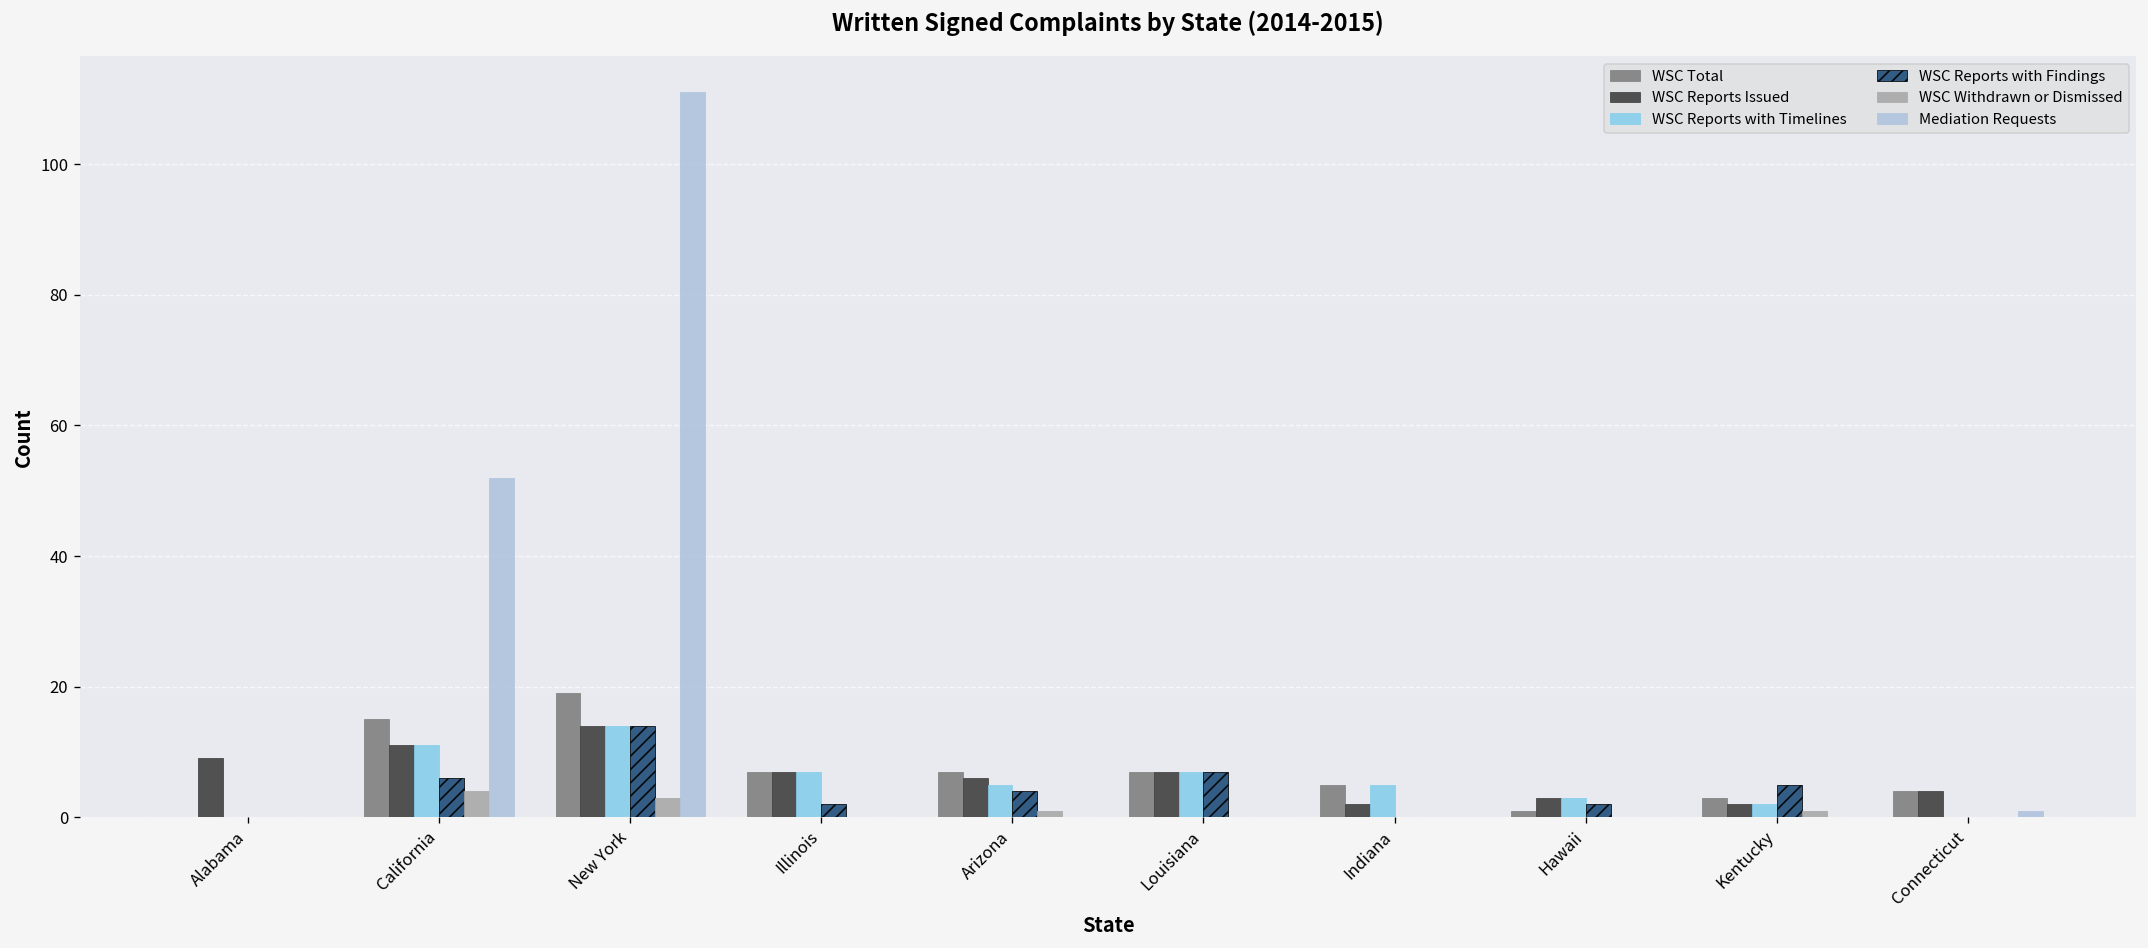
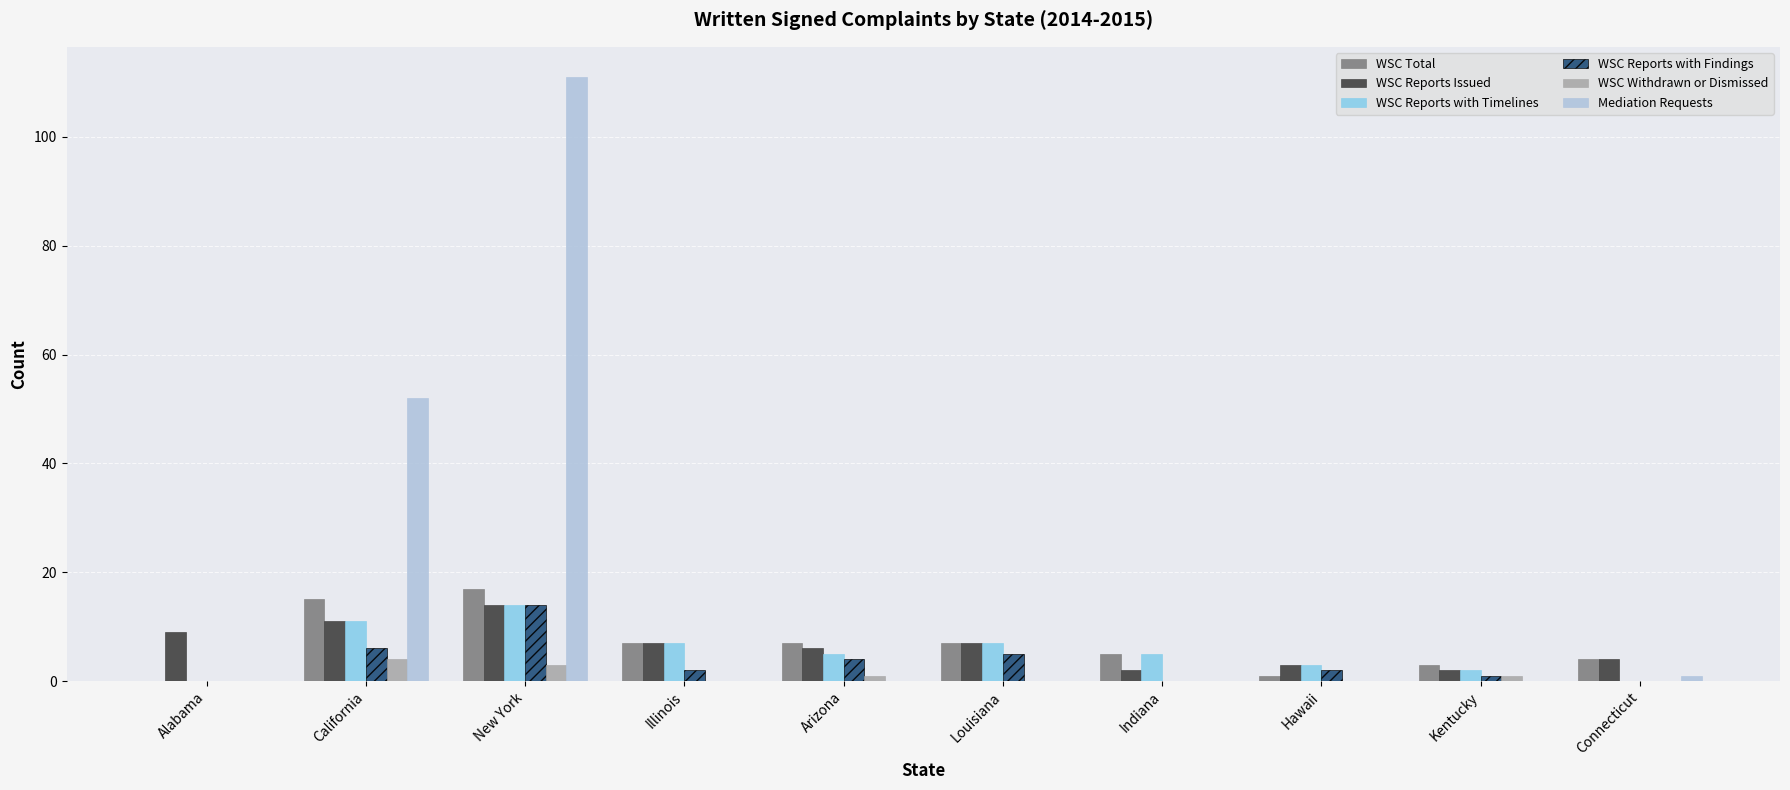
WSC Total, New York: 19 -> 17
WSC Reports with Findings, Louisiana: 7 -> 5
WSC Reports with Findings, Kentucky: 5 -> 1
